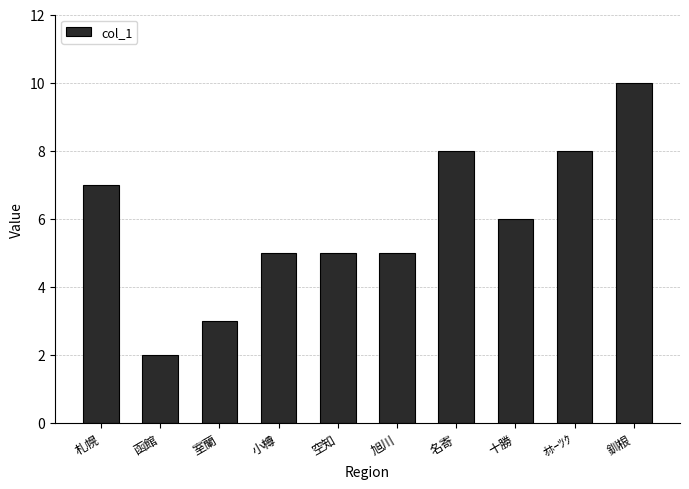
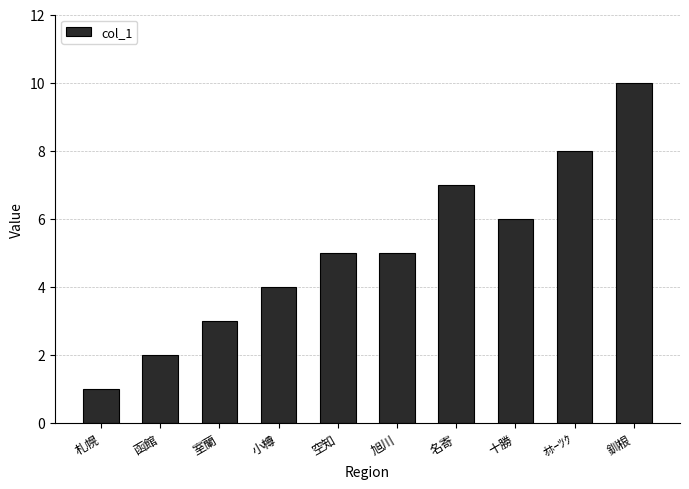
札幌: 7 -> 1
小樽: 5 -> 4
名寄: 8 -> 7
